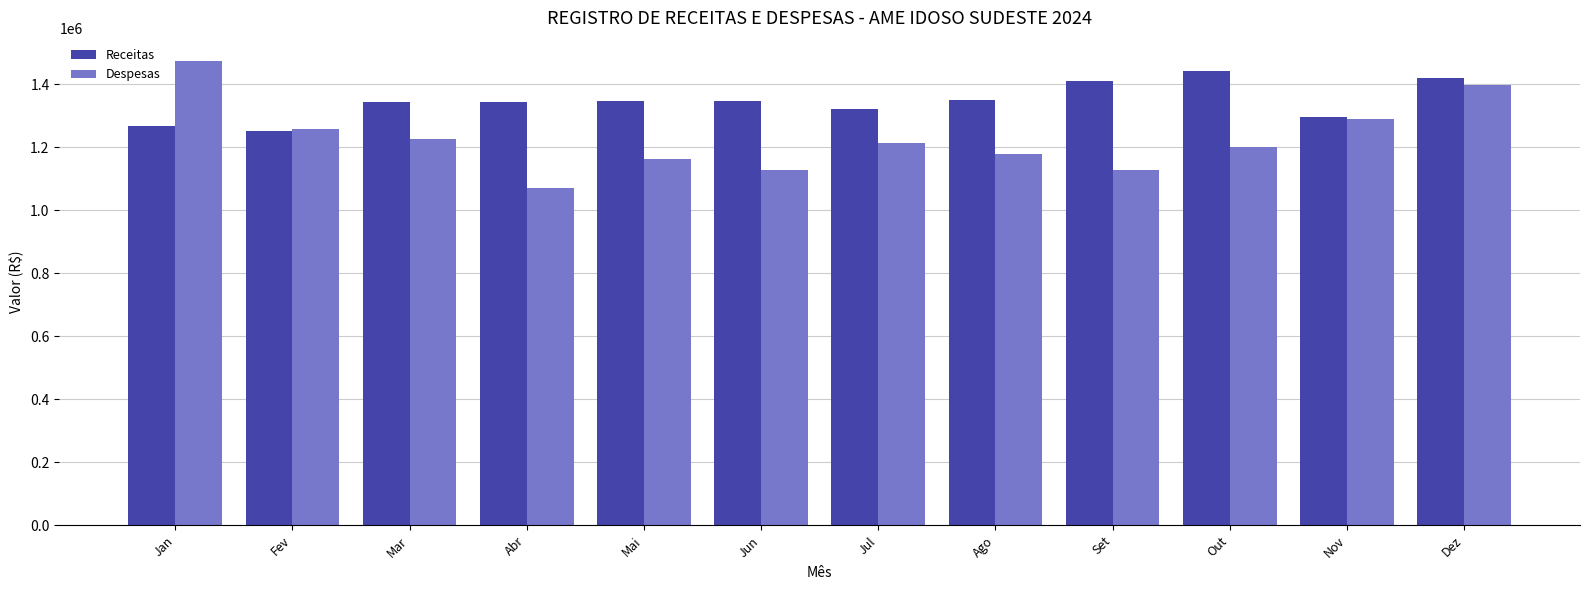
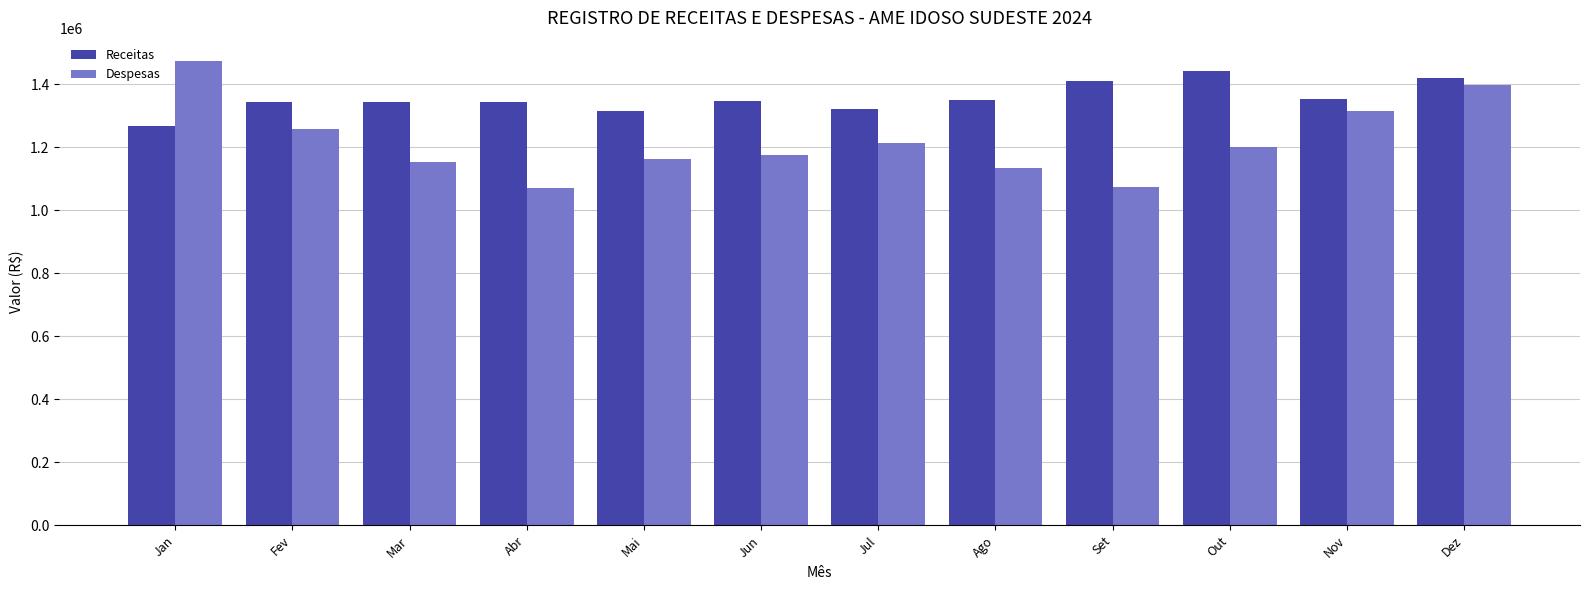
Receitas, Fev: 1250000 -> 1340000
Despesas, Mar: 1230000 -> 1150000
Receitas, Mai: 1350000 -> 1320000
Despesas, Jun: 1130000 -> 1180000
Despesas, Ago: 1180000 -> 1130000
Despesas, Set: 1130000 -> 1070000
Receitas, Nov: 1300000 -> 1350000
Despesas, Nov: 1290000 -> 1320000
